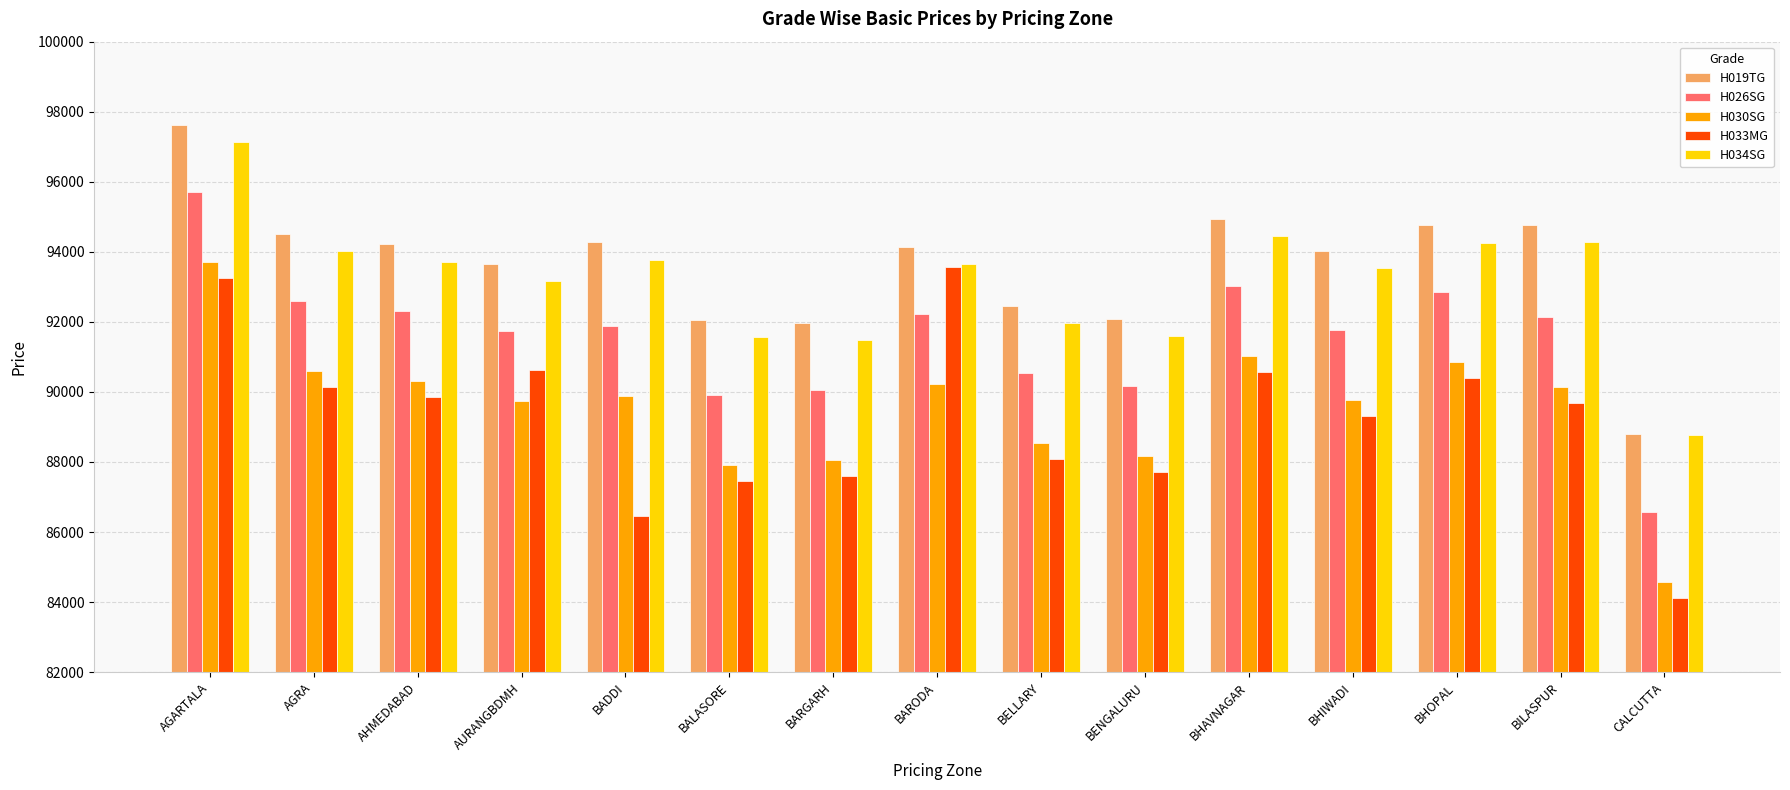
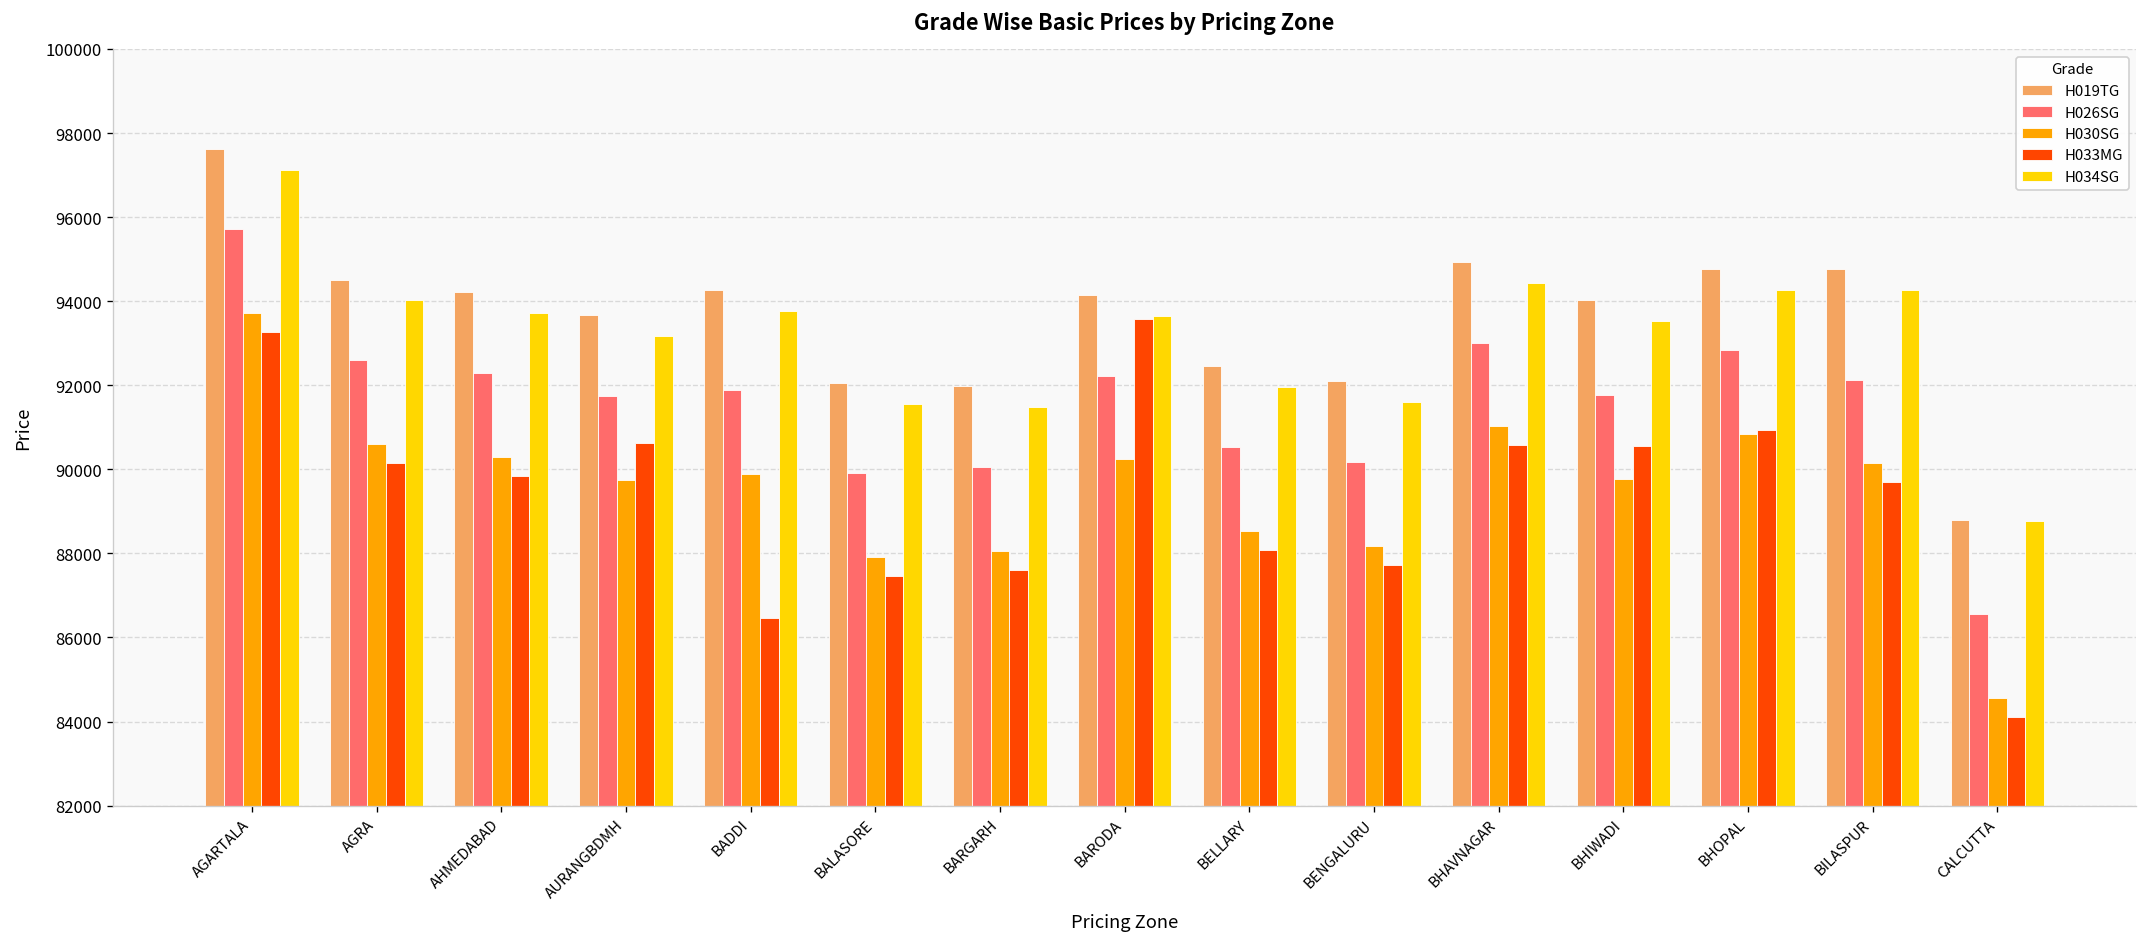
H033MG, BHIWADI: 89300 -> 90500
H033MG, BHOPAL: 90400 -> 90900
